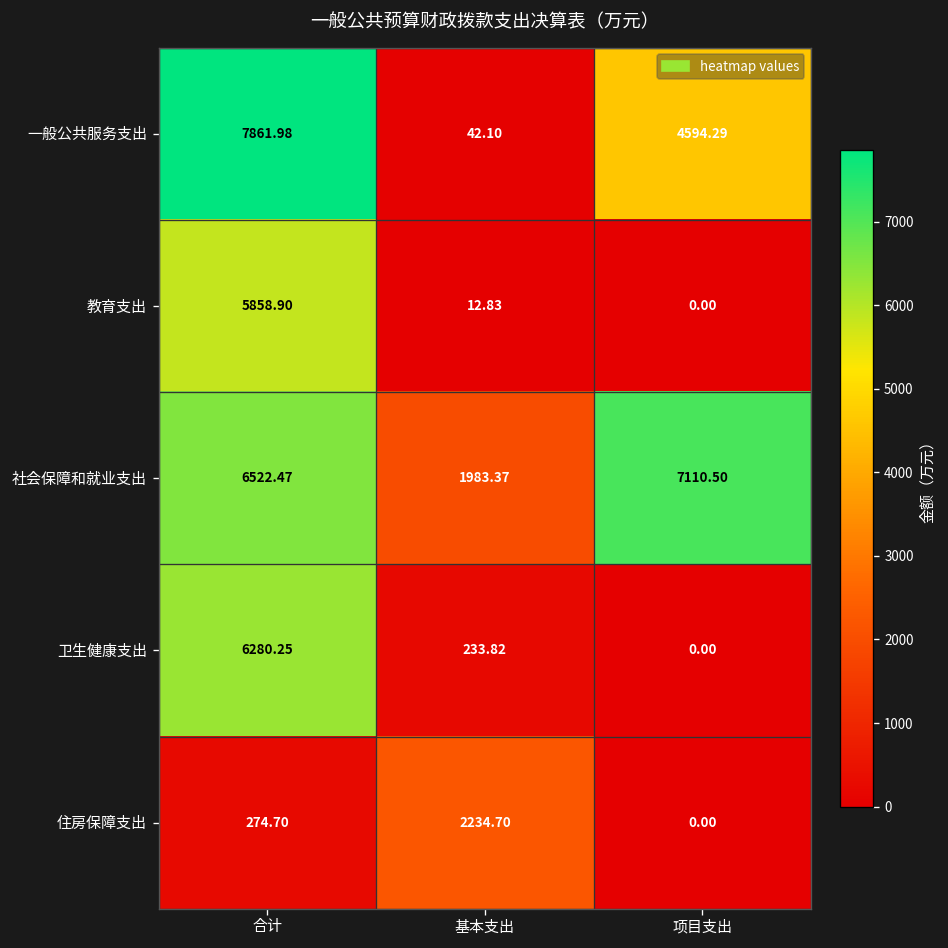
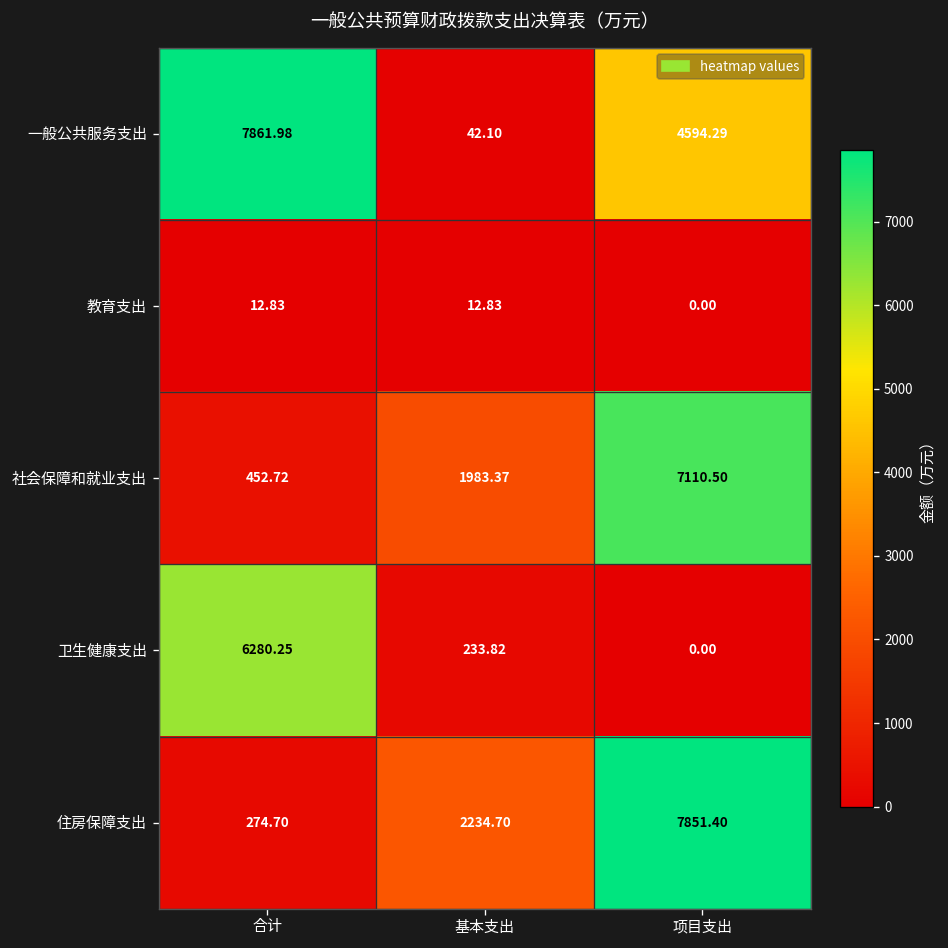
教育支出, 合计: 5858.90 -> 12.83
社会保障和就业支出, 合计: 6522.47 -> 452.72
住房保障支出, 项目支出: 0.00 -> 7851.40
